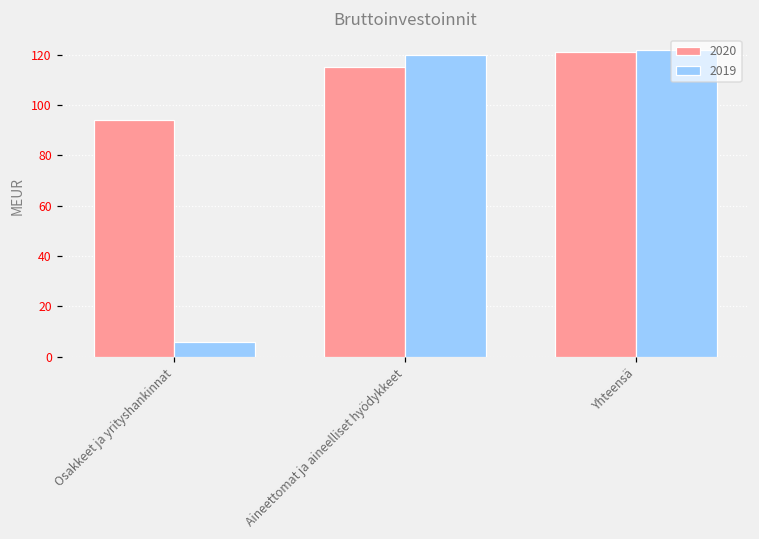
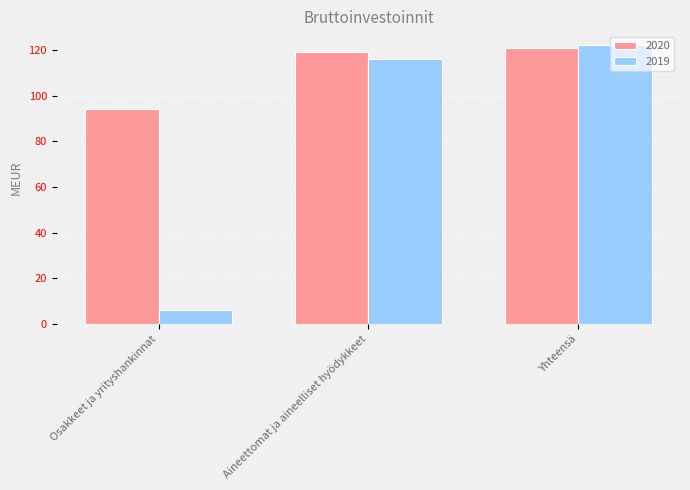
2020, Aineettomat ja aineelliset hyödykkeet: 115 -> 119
2019, Aineettomat ja aineelliset hyödykkeet: 120 -> 116
